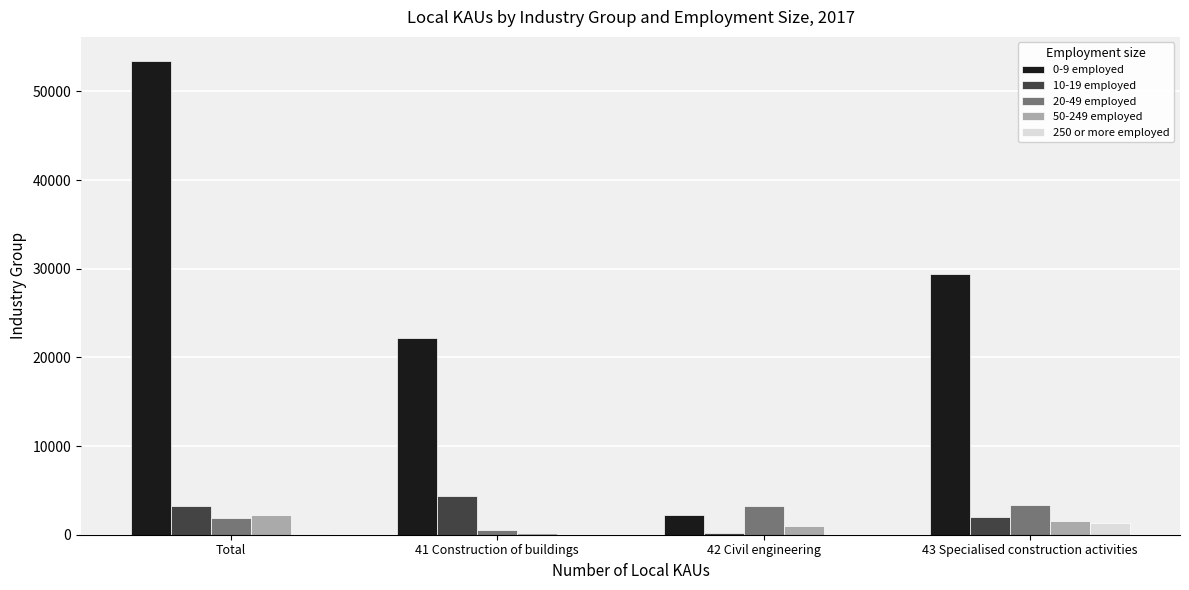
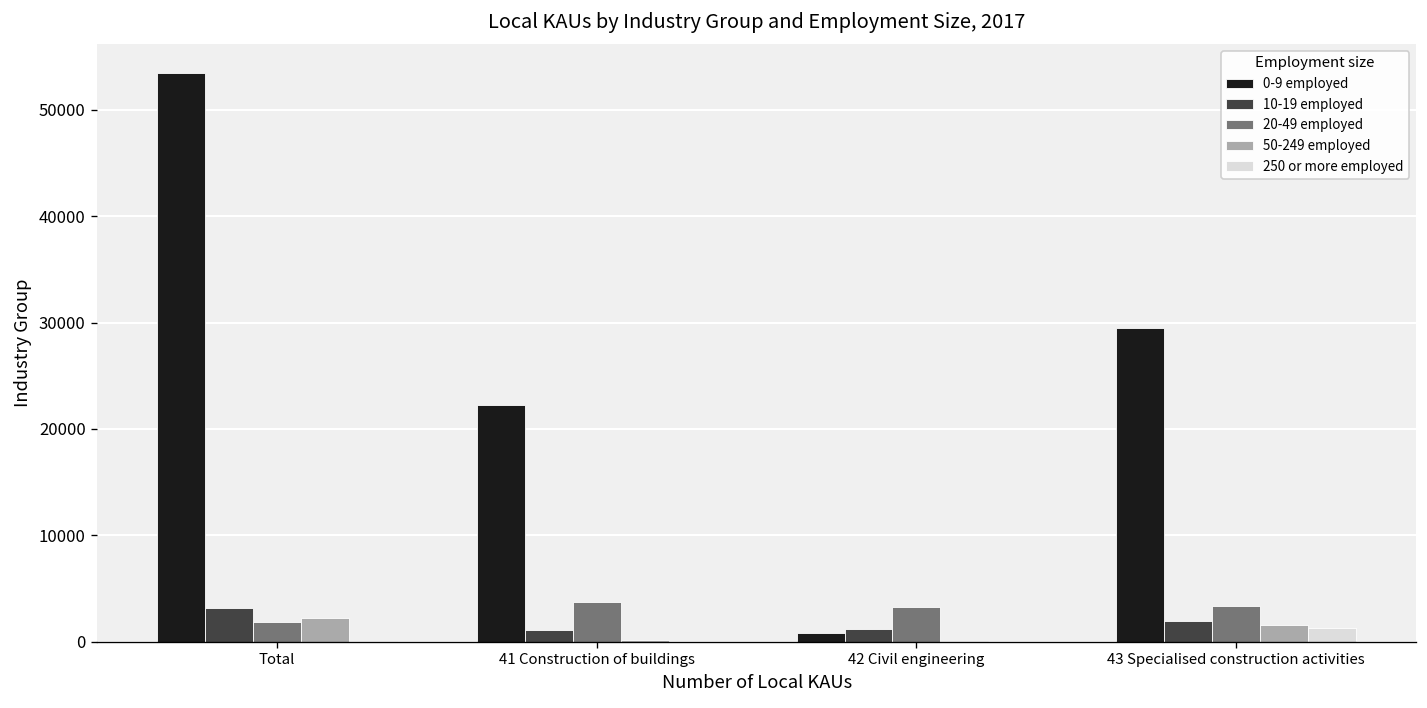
10-19 employed, 41 Construction of buildings: 4000 -> 1000
20-49 employed, 41 Construction of buildings: 1000 -> 4000
0-9 employed, 42 Civil engineering: 2000 -> 1000
10-19 employed, 42 Civil engineering: 0 -> 1000
50-249 employed, 42 Civil engineering: 1000 -> 0
